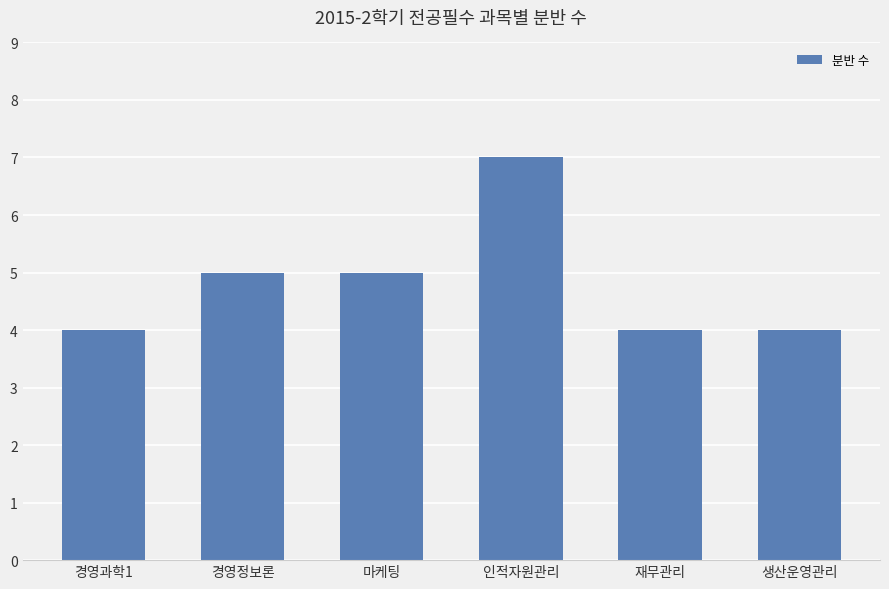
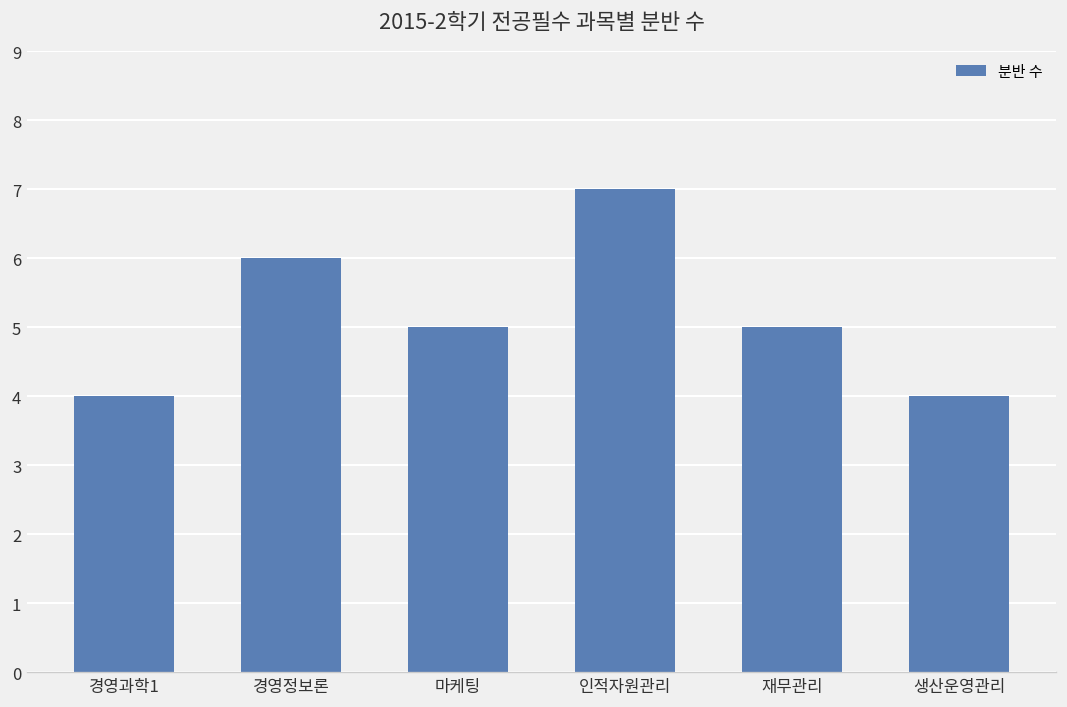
경영정보론: 5 -> 6
재무관리: 4 -> 5
